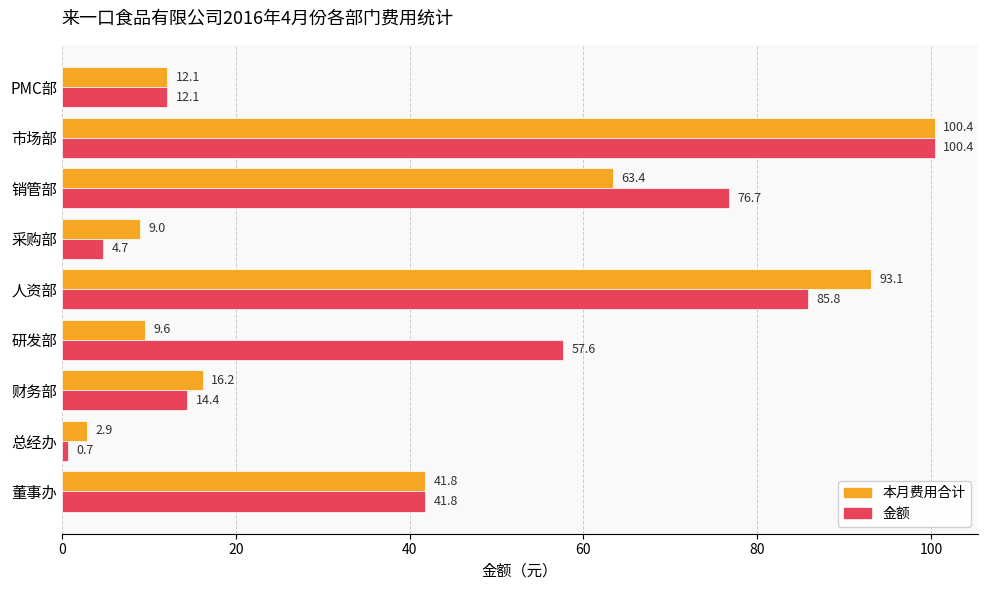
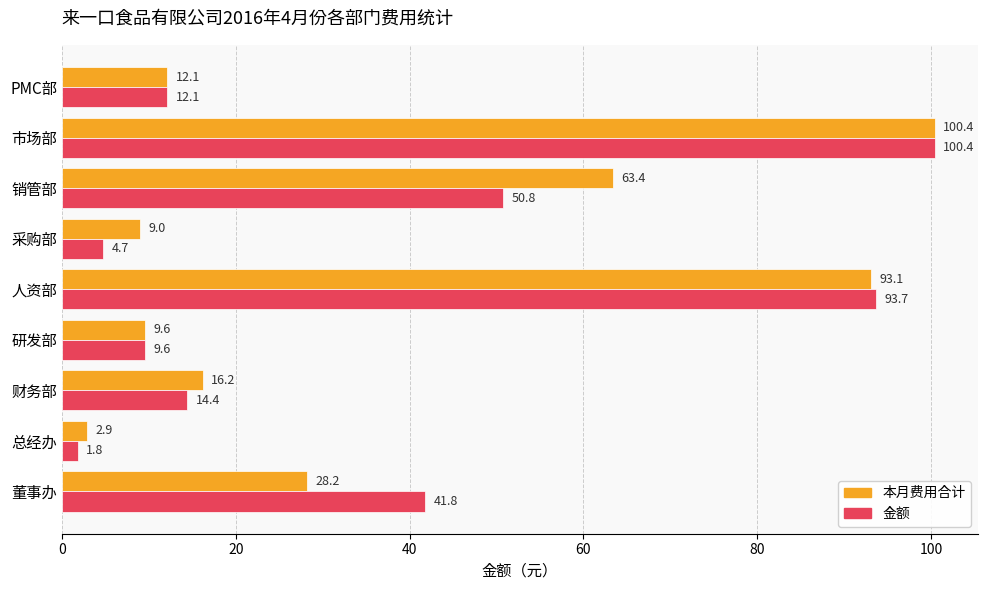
金额, 销管部: 76.7 -> 50.8
金额, 人资部: 85.8 -> 93.7
金额, 研发部: 57.6 -> 9.6
金额, 总经办: 0.7 -> 1.8
本月费用合计, 董事办: 41.8 -> 28.2
